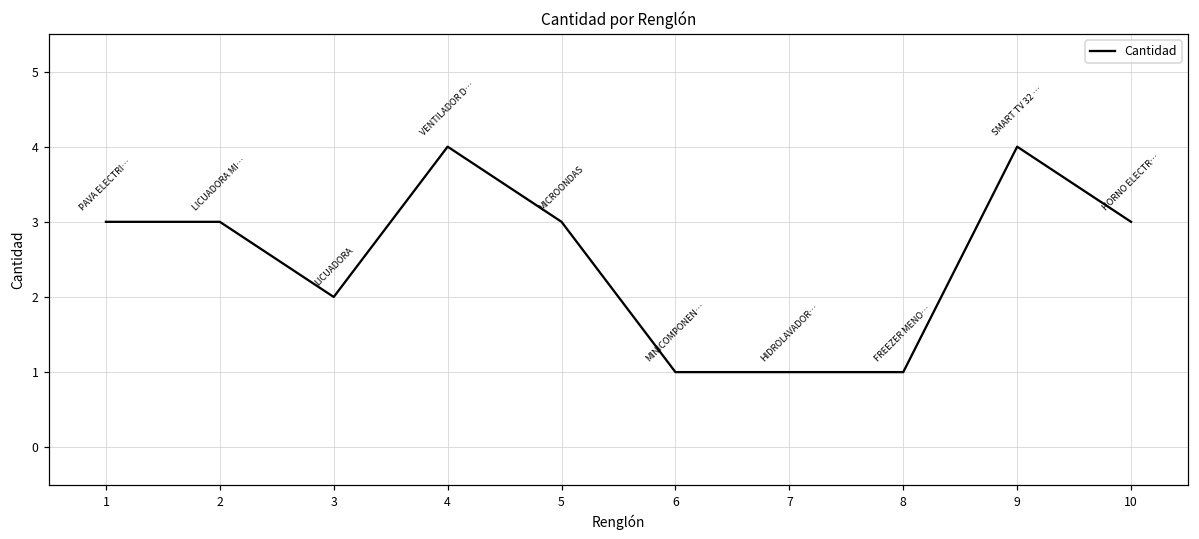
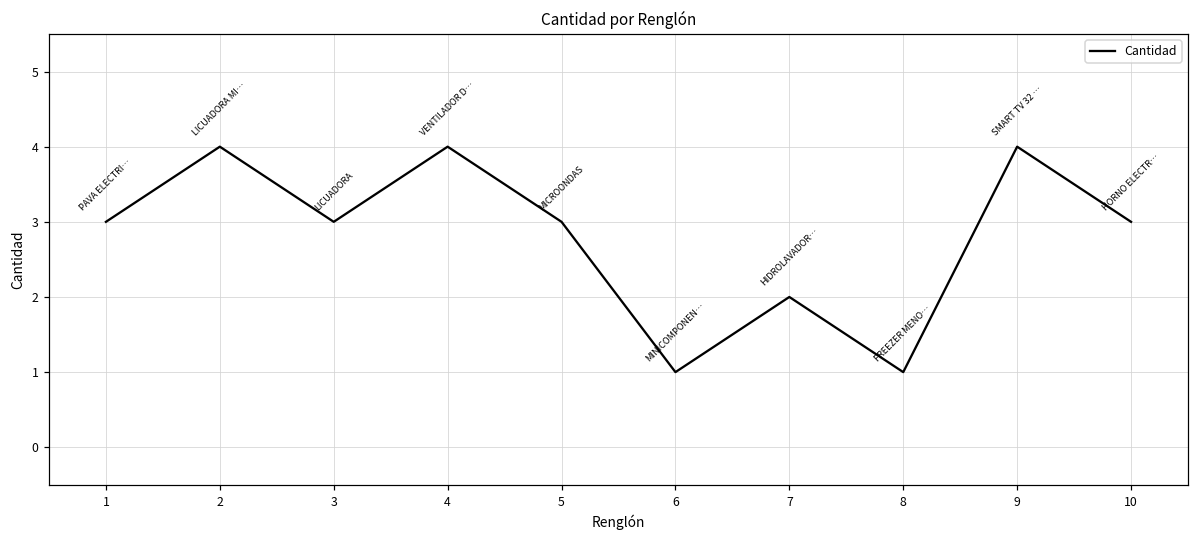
2: 3 -> 4
3: 2 -> 3
7: 1 -> 2
